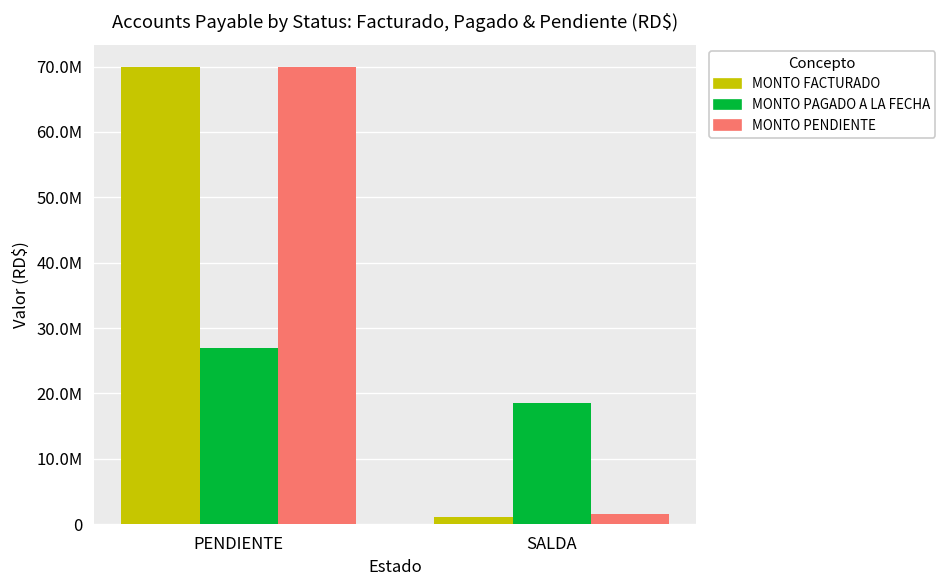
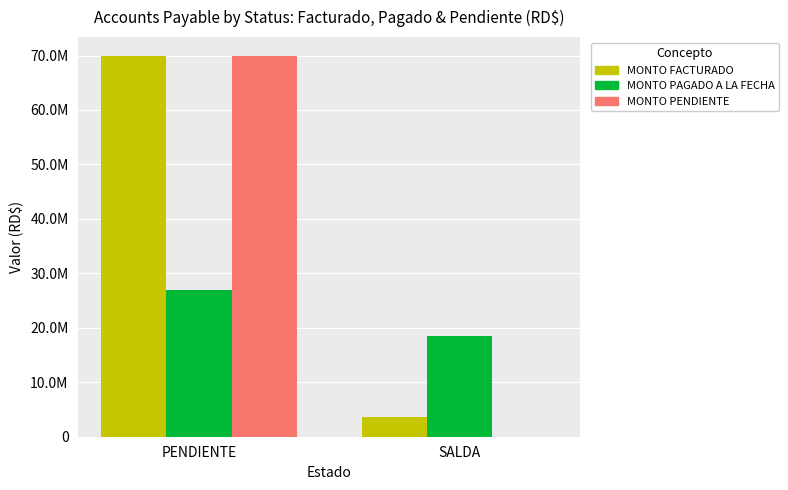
MONTO FACTURADO, SALDA: 1000000 -> 4000000
MONTO PENDIENTE, SALDA: 2000000 -> 0
